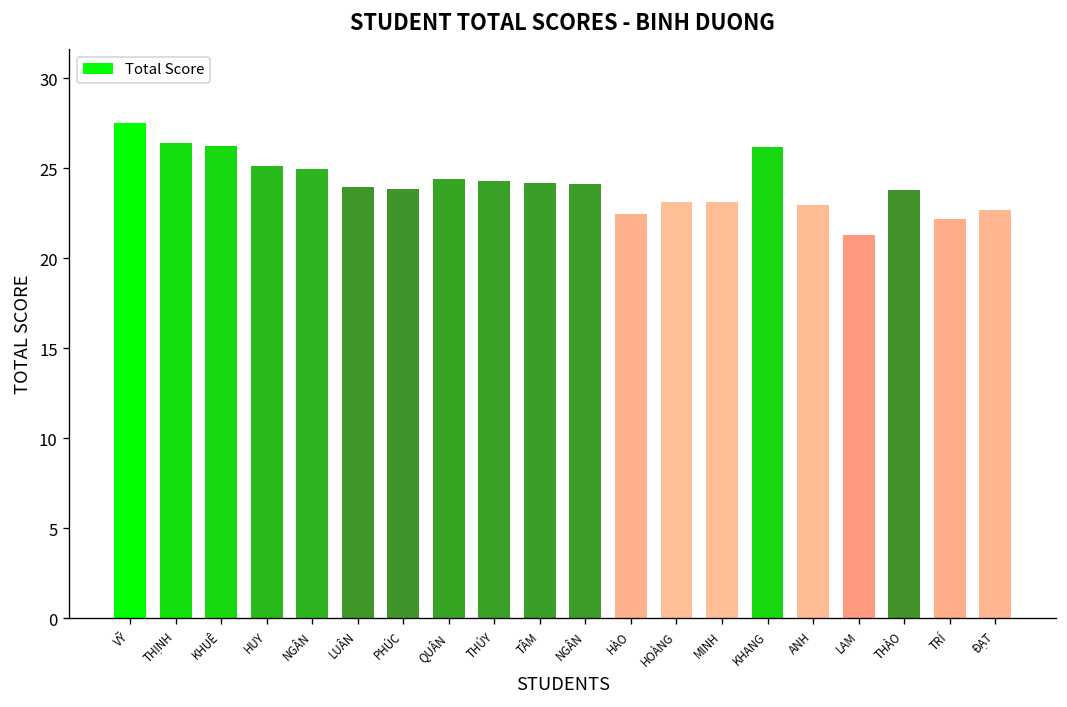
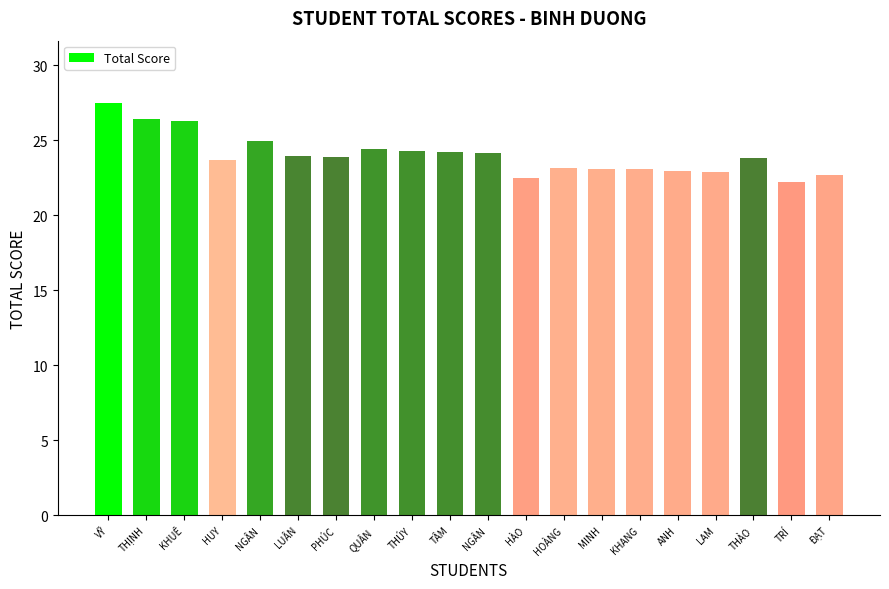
HUY: 25.2 -> 23.7
KHANG: 26.2 -> 23.1
LAM: 21.3 -> 22.9
